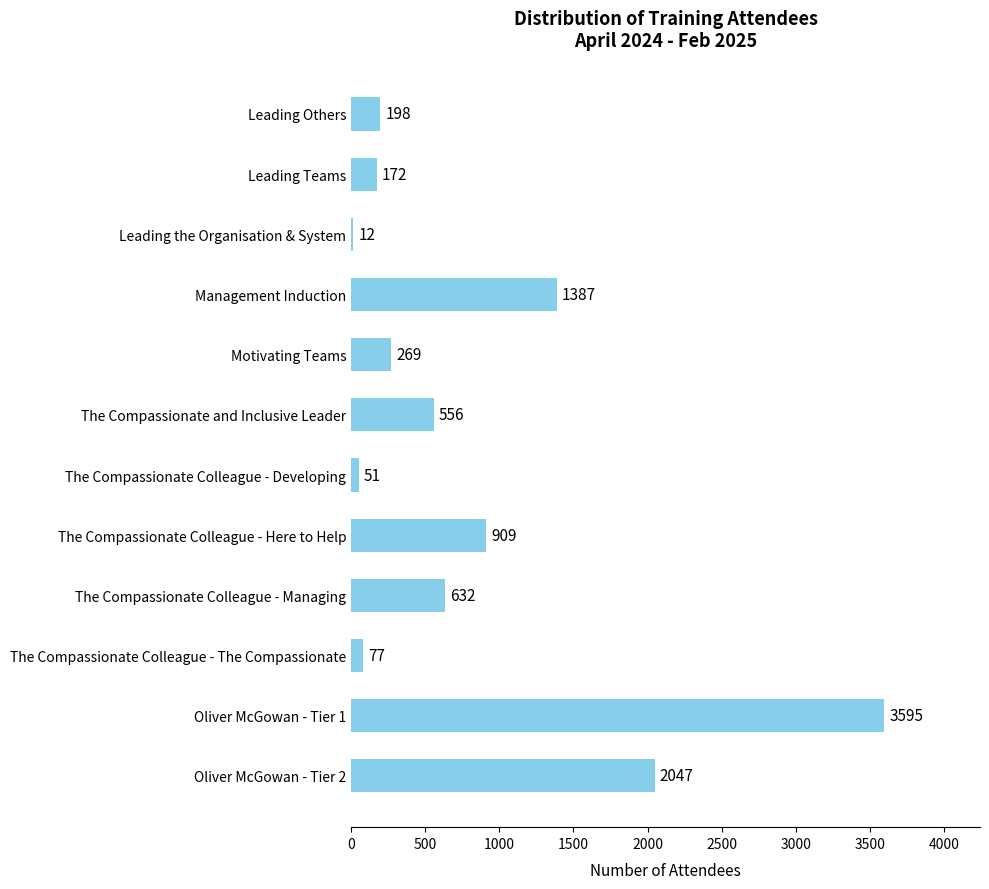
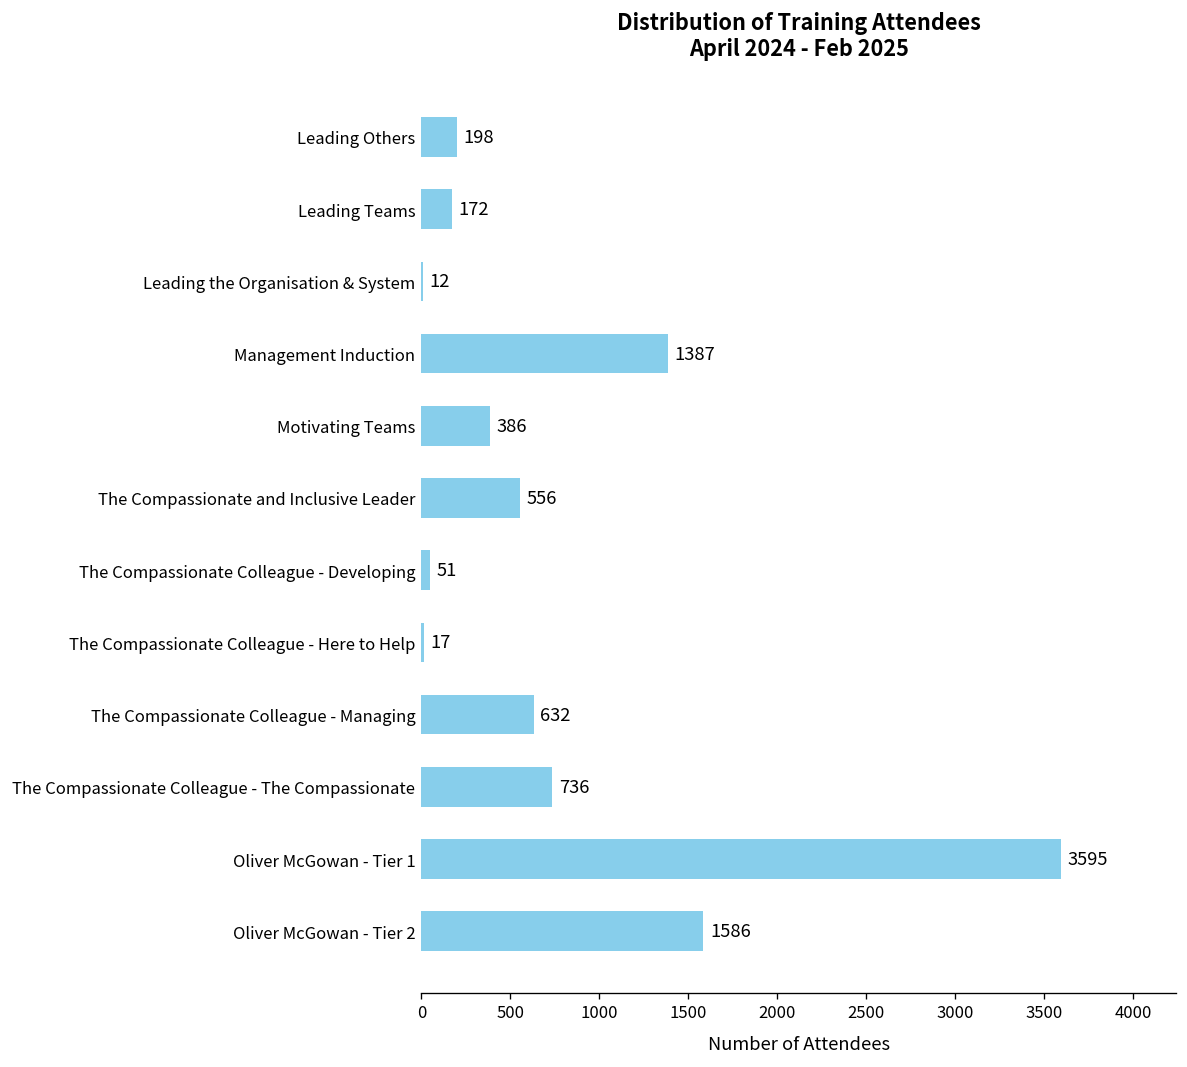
Motivating Teams: 269 -> 386
The Compassionate Colleague - Here to Help: 909 -> 17
The Compassionate Colleague - The Compassionate: 77 -> 736
Oliver McGowan - Tier 2: 2047 -> 1586
